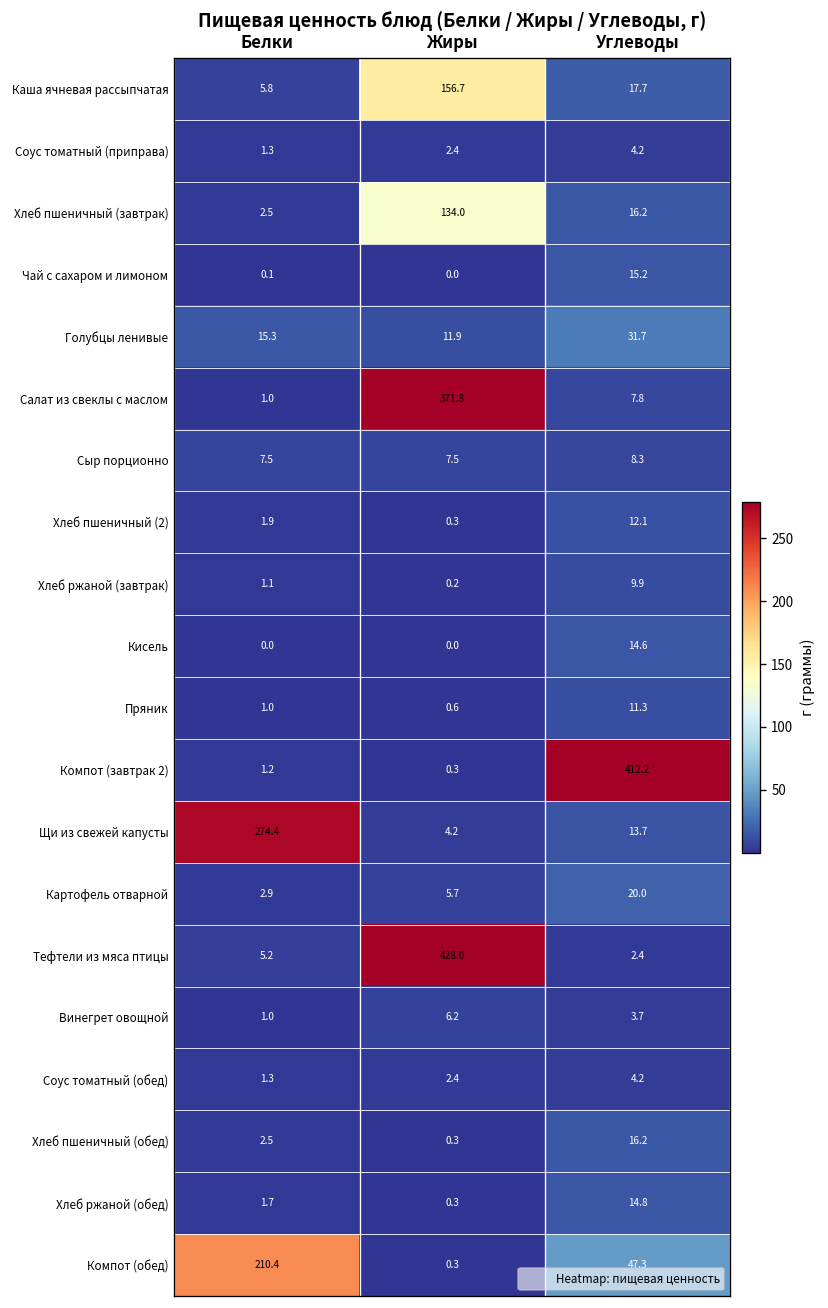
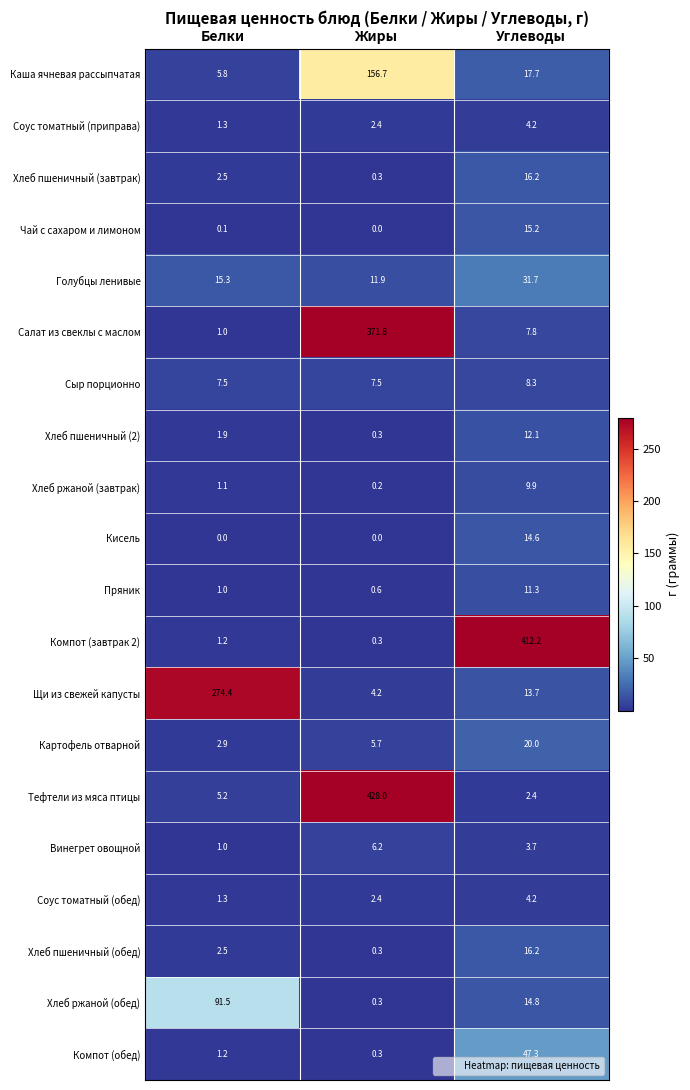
Хлеб пшеничный (завтрак), Жиры: 134.0 -> 0.3
Хлеб ржаной (обед), Белки: 1.7 -> 91.5
Компот (обед), Белки: 210.4 -> 1.2
